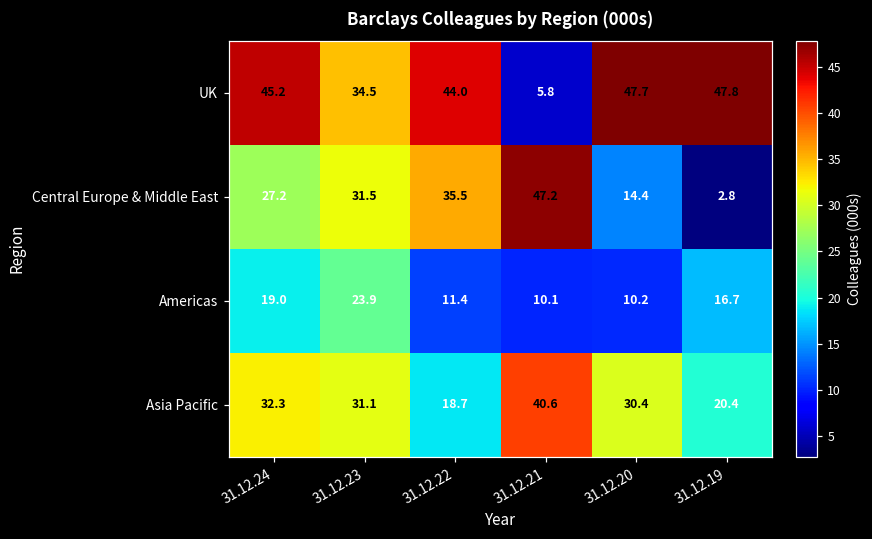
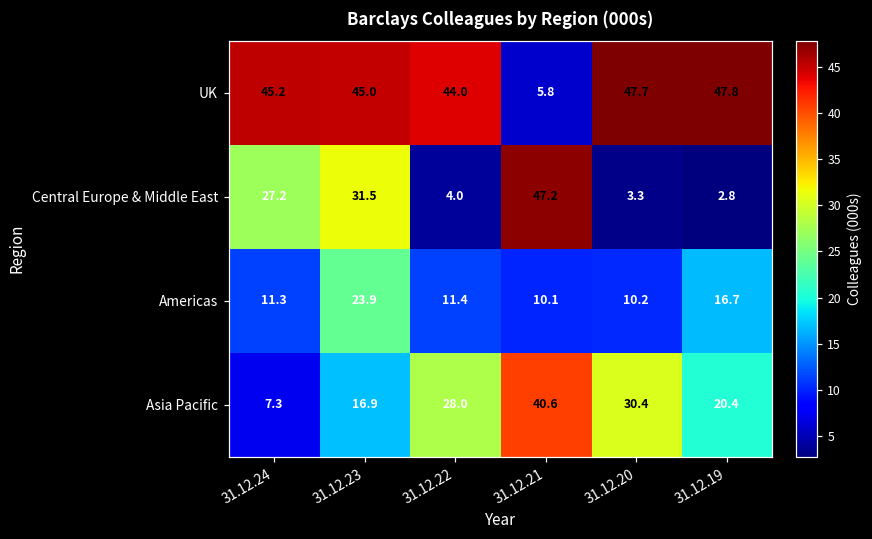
UK, 31.12.23: 34.5 -> 45.0
Central Europe & Middle East, 31.12.22: 35.5 -> 4.0
Central Europe & Middle East, 31.12.20: 14.4 -> 3.3
Americas, 31.12.24: 19.0 -> 11.3
Asia Pacific, 31.12.24: 32.3 -> 7.3
Asia Pacific, 31.12.23: 31.1 -> 16.9
Asia Pacific, 31.12.22: 18.7 -> 28.0
